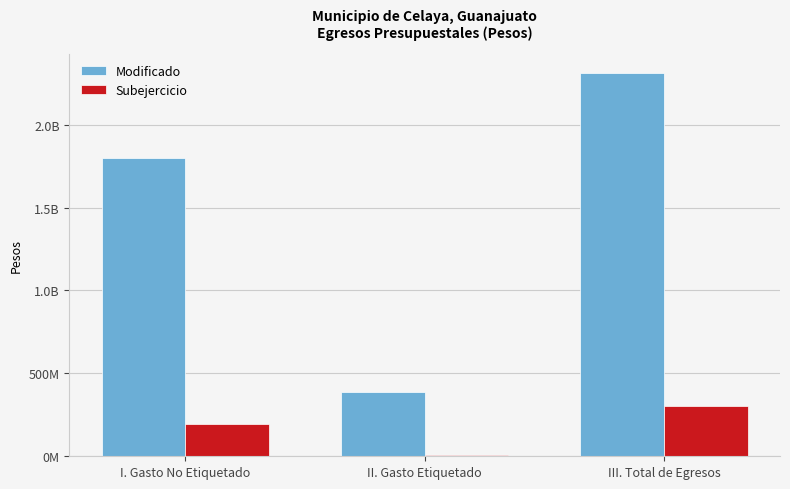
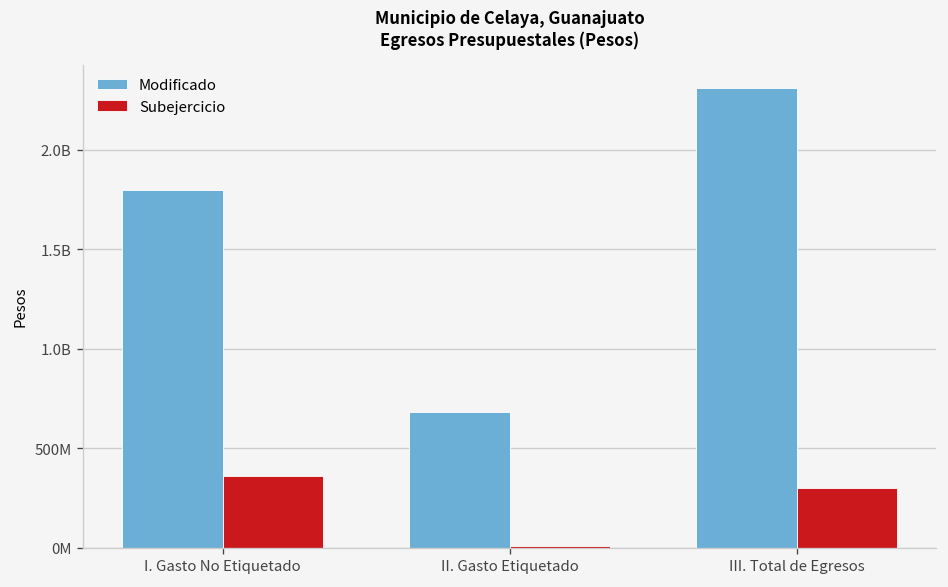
Subejercicio, I. Gasto No Etiquetado: 190000000 -> 360000000
Modificado, II. Gasto Etiquetado: 390000000 -> 680000000
